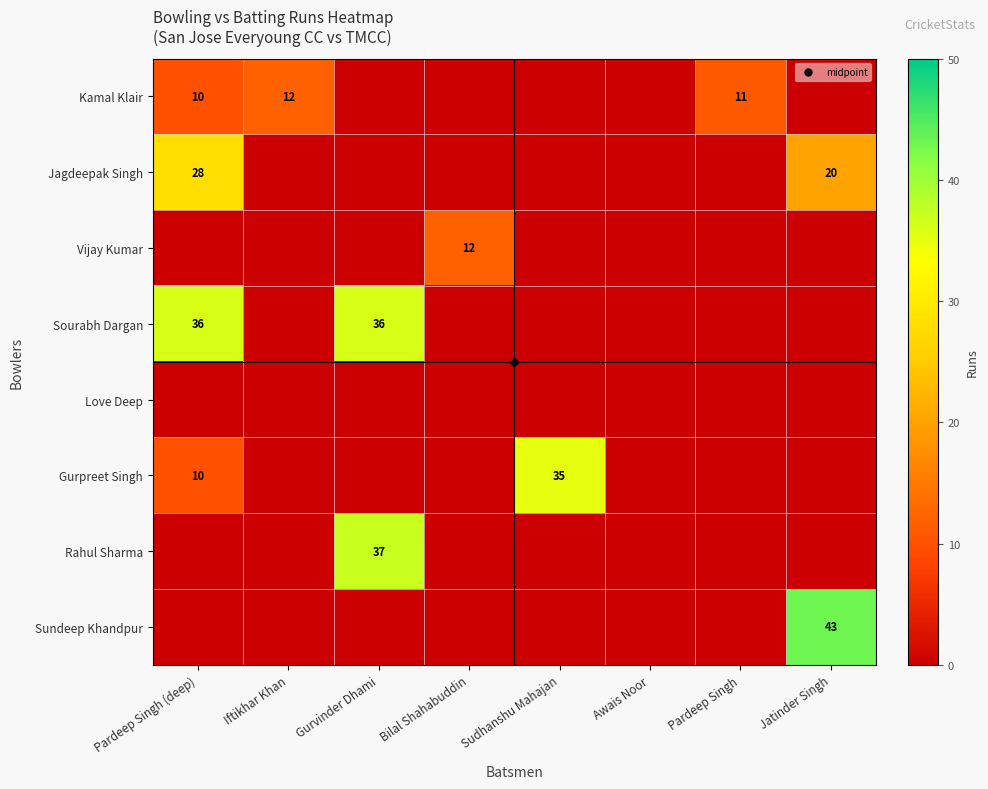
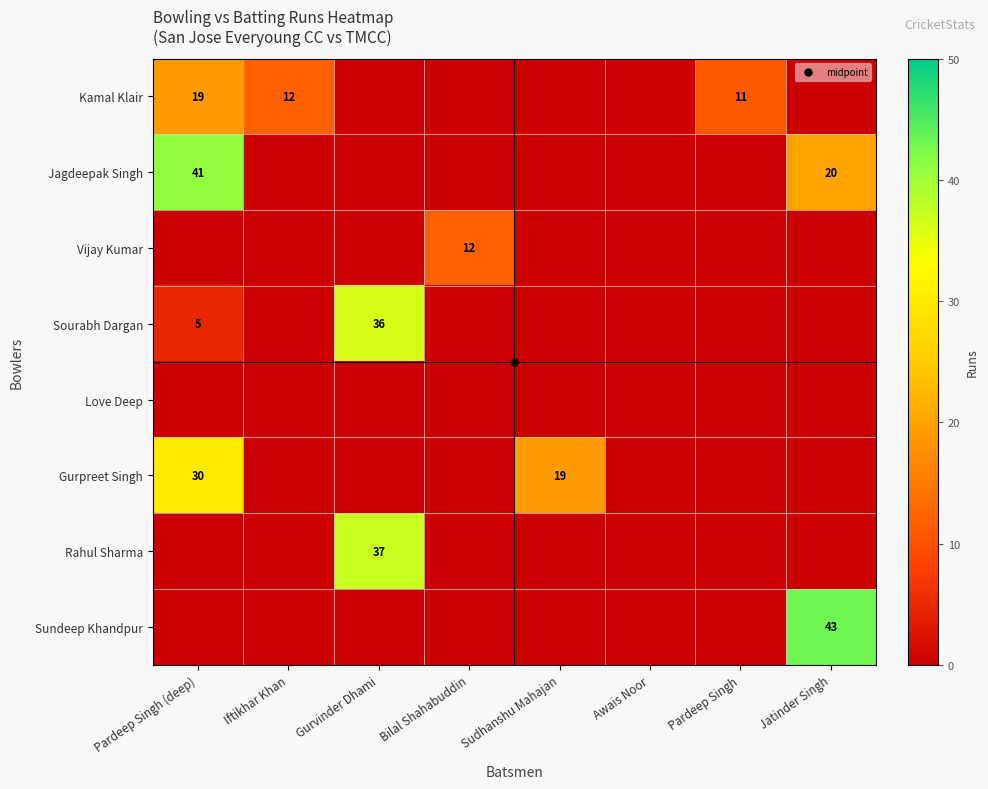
Kamal Klair, Pardeep Singh (deep): 10 -> 19
Jagdeepak Singh, Pardeep Singh (deep): 28 -> 41
Sourabh Dargan, Pardeep Singh (deep): 36 -> 5
Gurpreet Singh, Pardeep Singh (deep): 10 -> 30
Gurpreet Singh, Sudhanshu Mahajan: 35 -> 19
